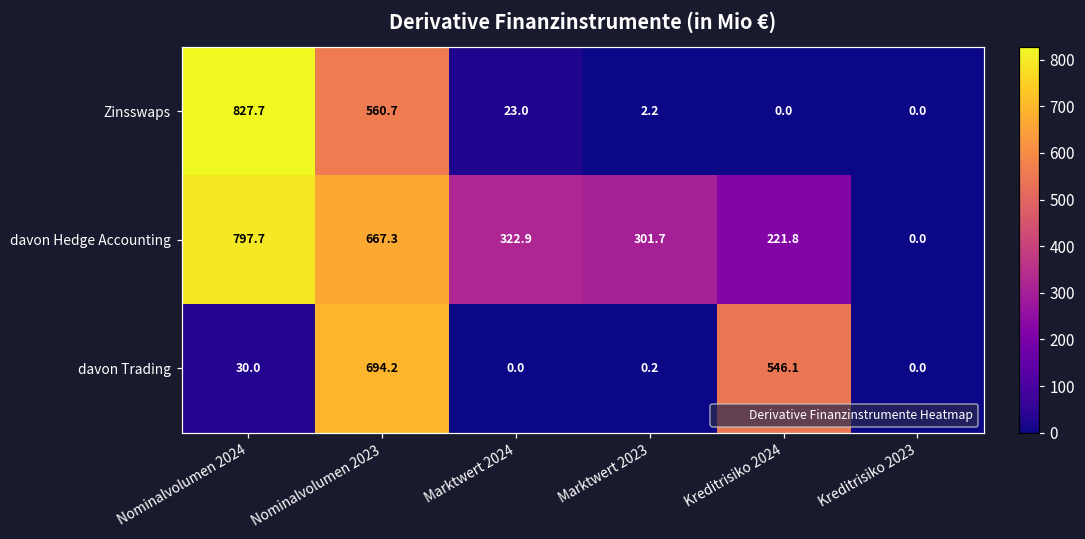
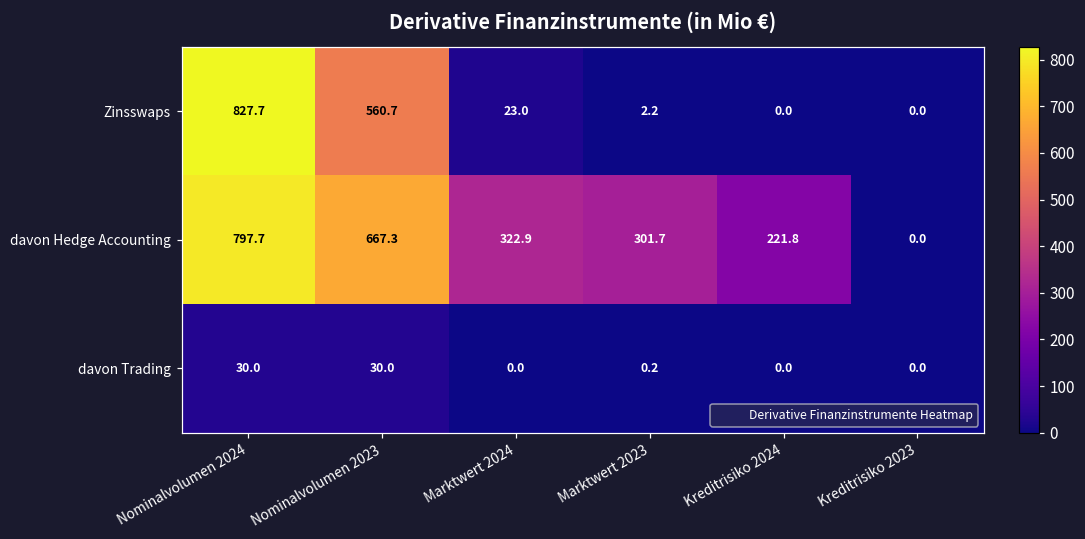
davon Trading, Nominalvolumen 2023: 694.2 -> 30.0
davon Trading, Kreditrisiko 2024: 546.1 -> 0.0
